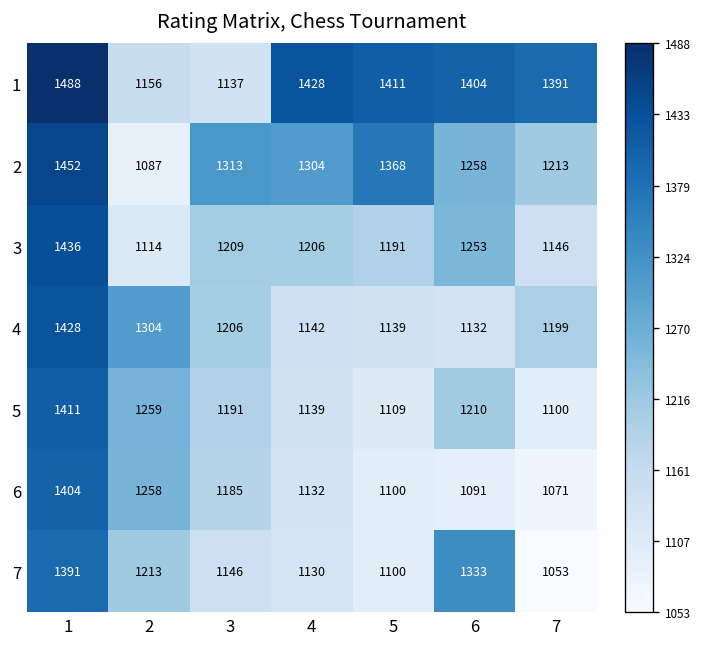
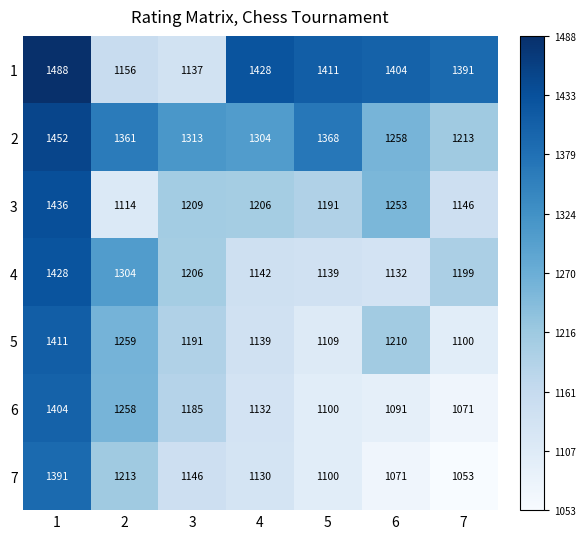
2, 2: 1087 -> 1361
7, 6: 1333 -> 1071
